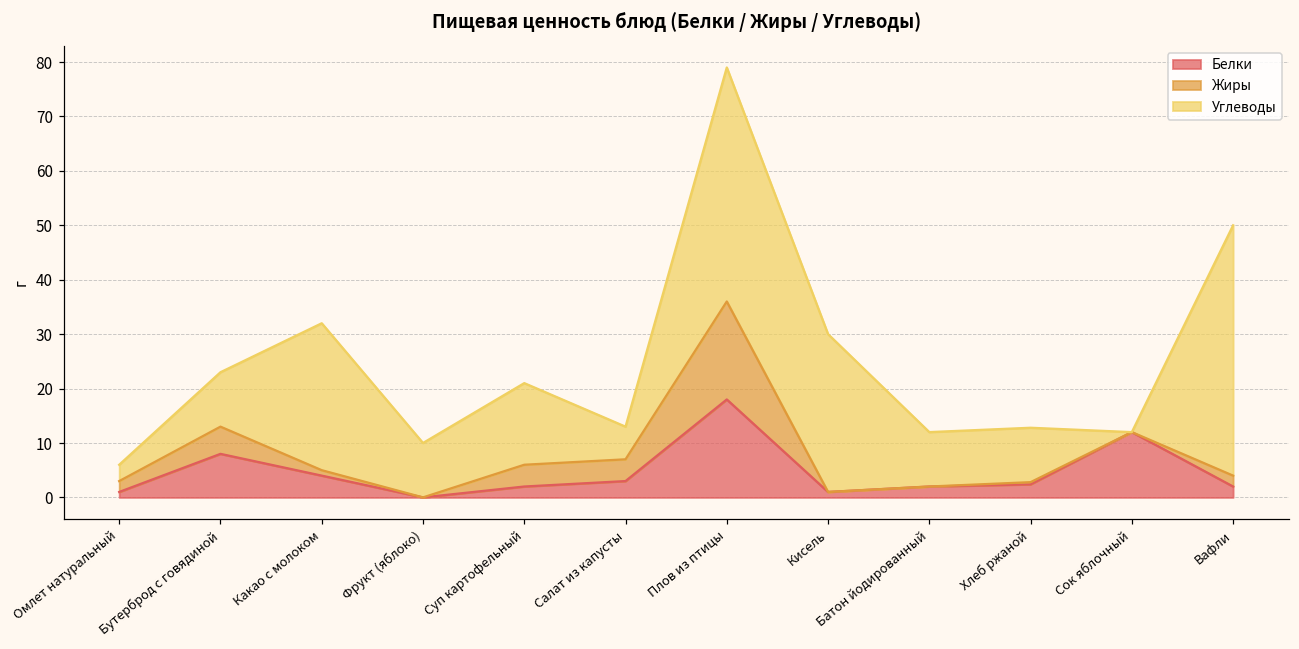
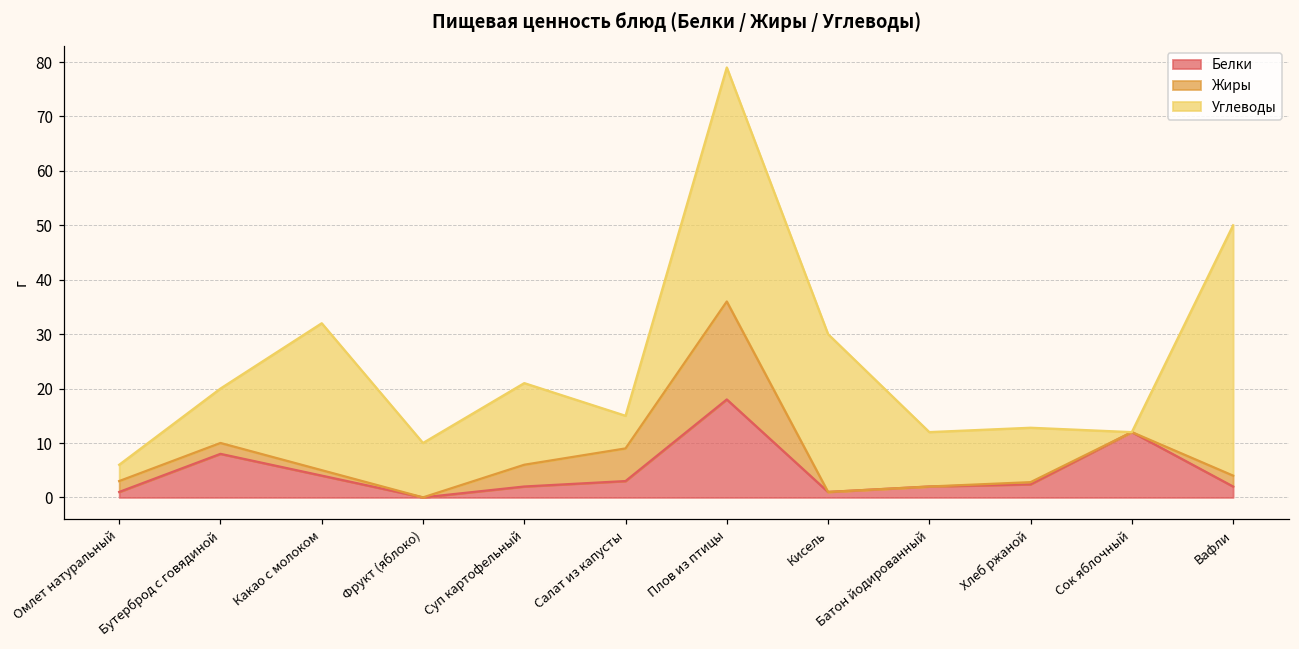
Жиры, Бутерброд с говядиной: 5 -> 2
Жиры, Салат из капусты: 4 -> 6
